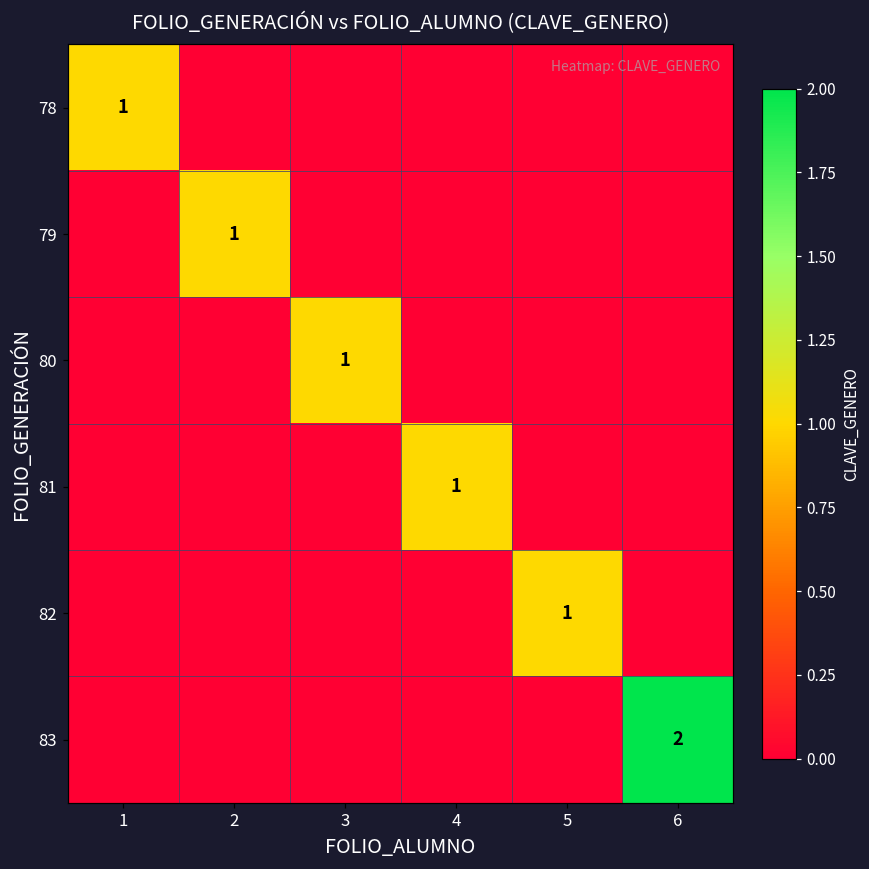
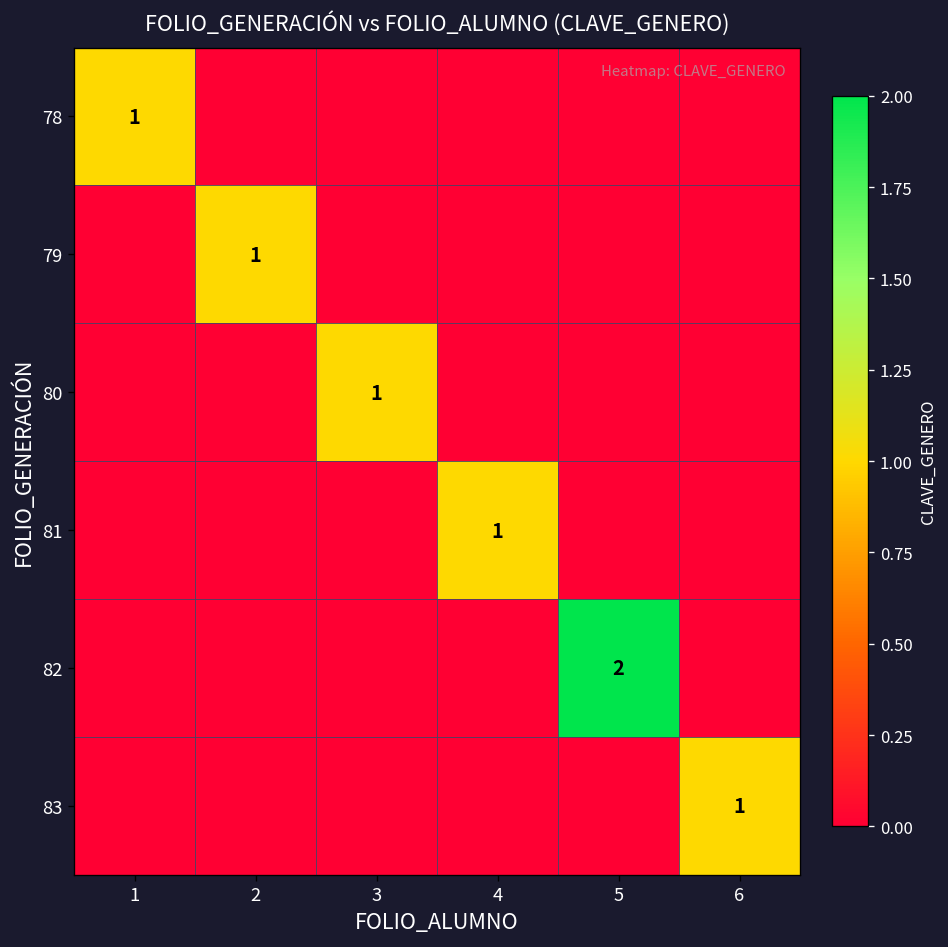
82, 5: 1 -> 2
83, 6: 2 -> 1
